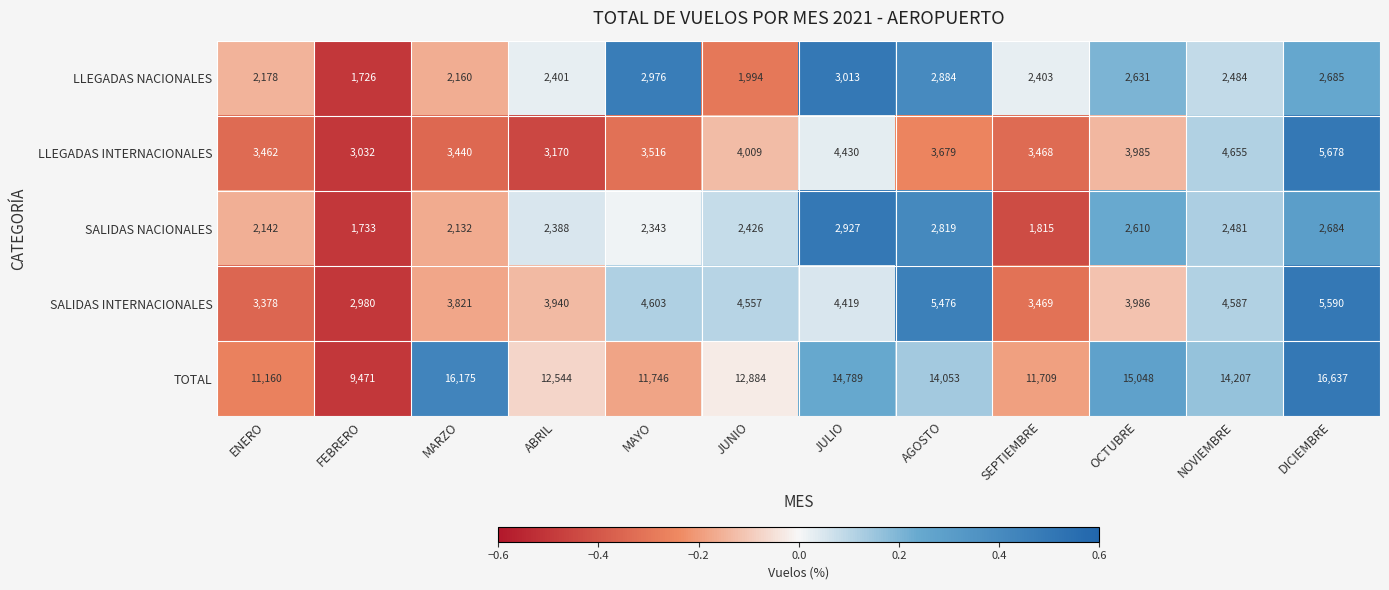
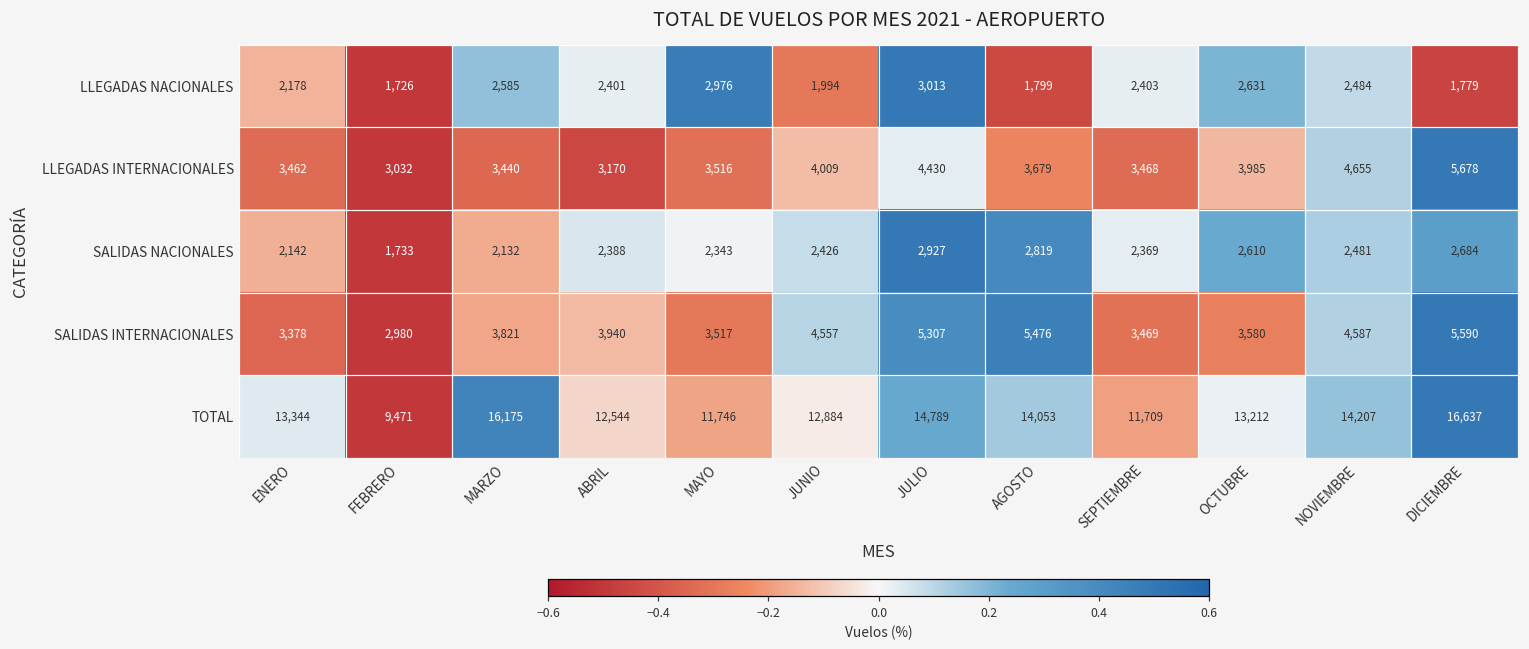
LLEGADAS NACIONALES, MARZO: 2,160 -> 2,585
LLEGADAS NACIONALES, AGOSTO: 2,884 -> 1,799
LLEGADAS NACIONALES, DICIEMBRE: 2,685 -> 1,779
SALIDAS NACIONALES, SEPTIEMBRE: 1,815 -> 2,369
SALIDAS INTERNACIONALES, MAYO: 4,603 -> 3,517
SALIDAS INTERNACIONALES, JULIO: 4,419 -> 5,307
SALIDAS INTERNACIONALES, OCTUBRE: 3,986 -> 3,580
TOTAL, ENERO: 11,160 -> 13,344
TOTAL, OCTUBRE: 15,048 -> 13,212
